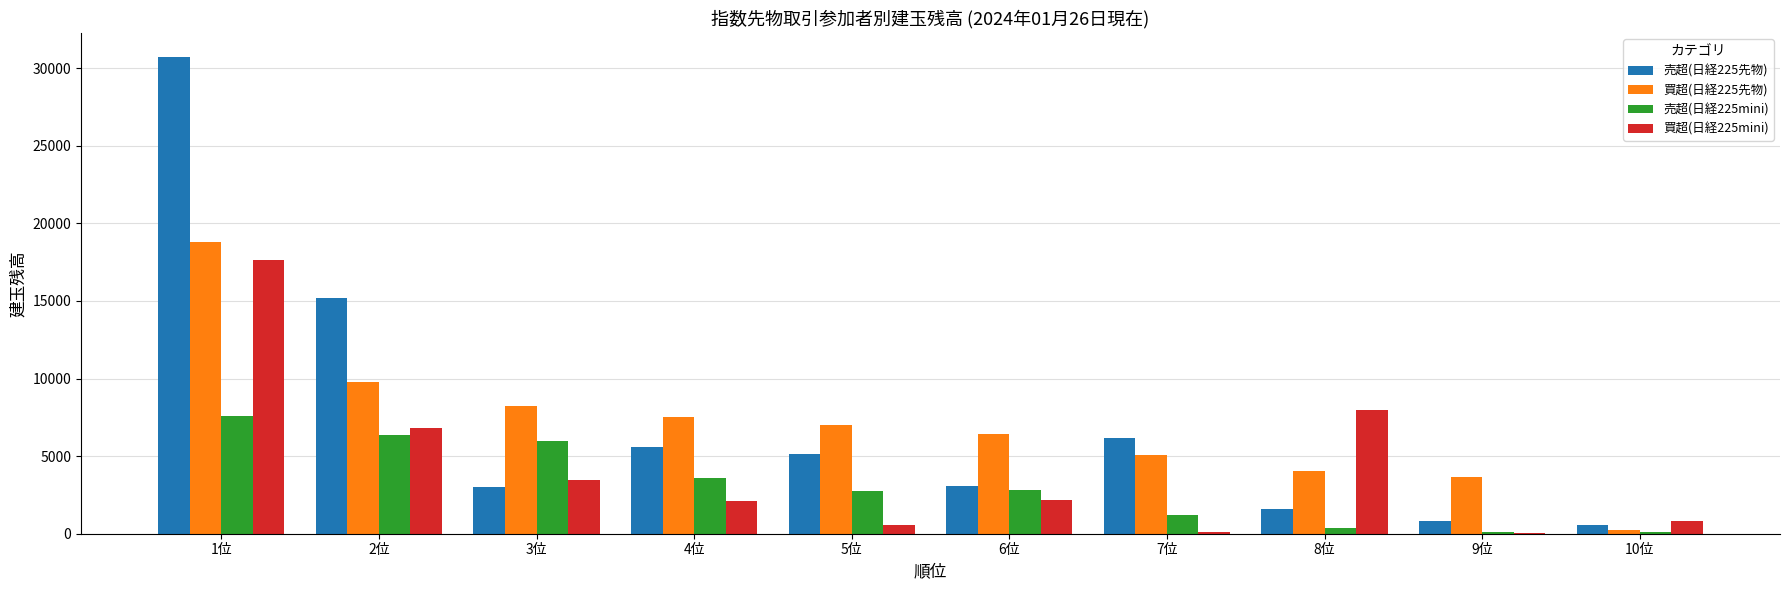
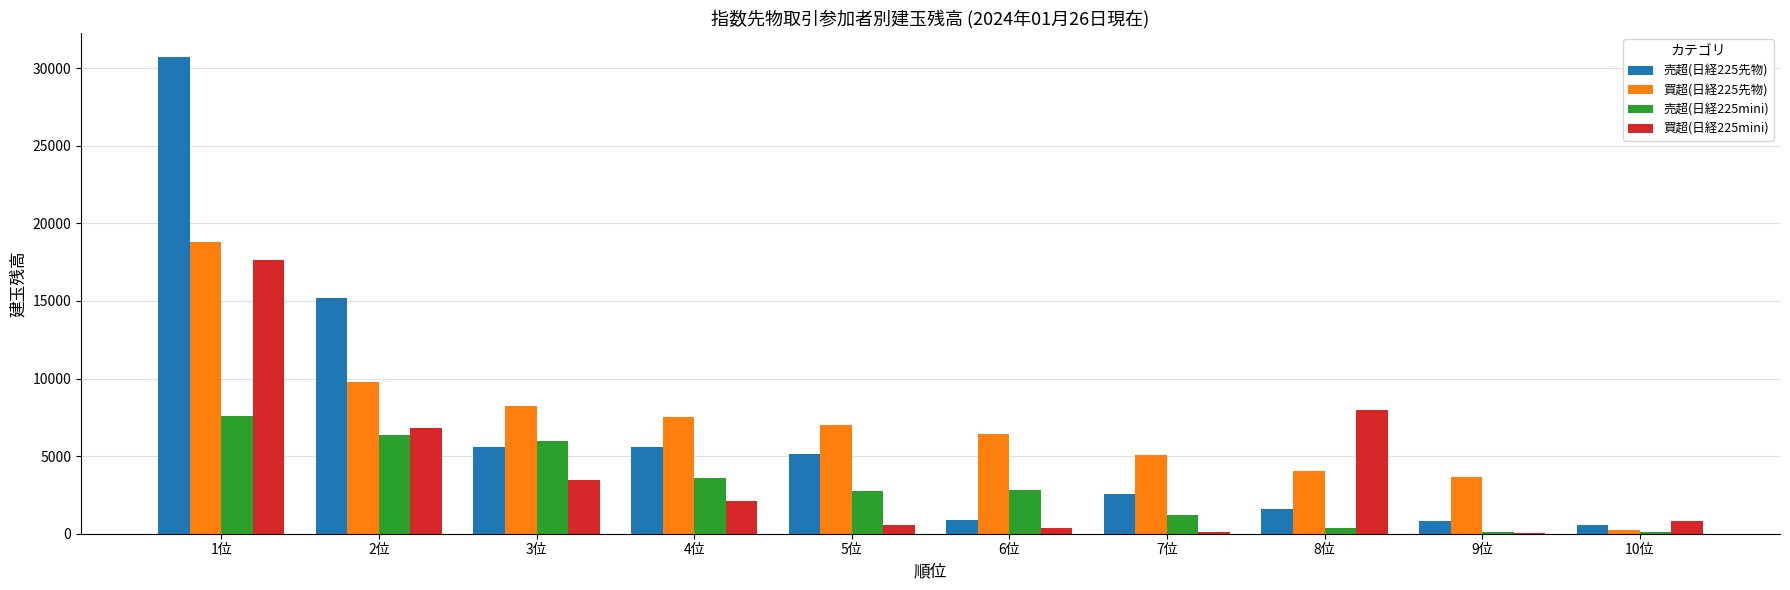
売超(日経225先物), 3位: 3000 -> 5600
売超(日経225先物), 6位: 3100 -> 900
買超(日経225mini), 6位: 2100 -> 400
売超(日経225先物), 7位: 6100 -> 2600
